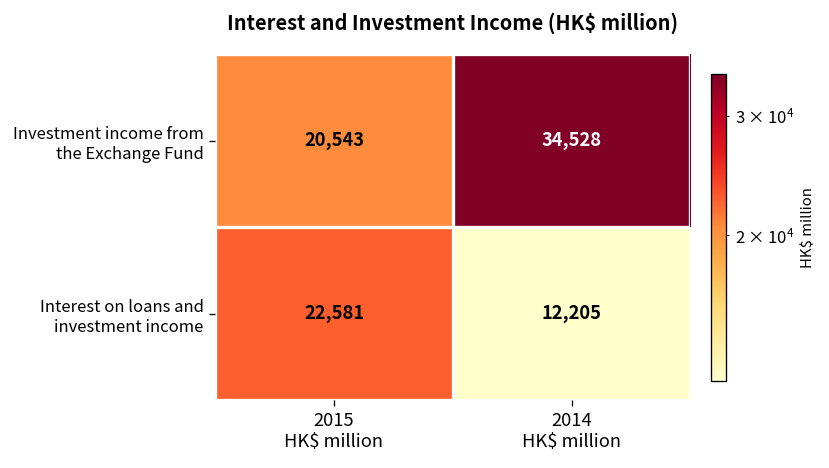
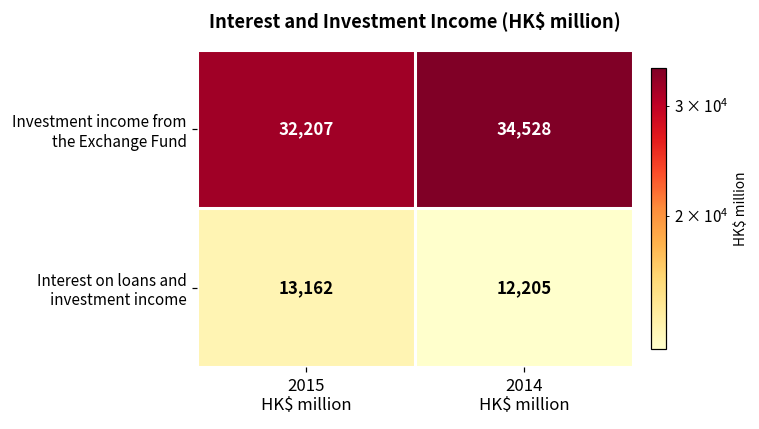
Investment income from the Exchange Fund, 2015 HK$ million: 20,543 -> 32,207
Interest on loans and investment income, 2015 HK$ million: 22,581 -> 13,162
